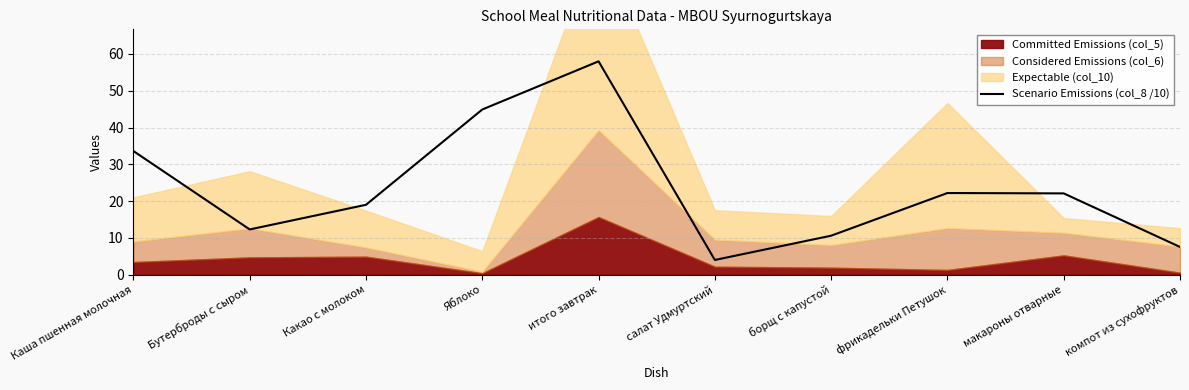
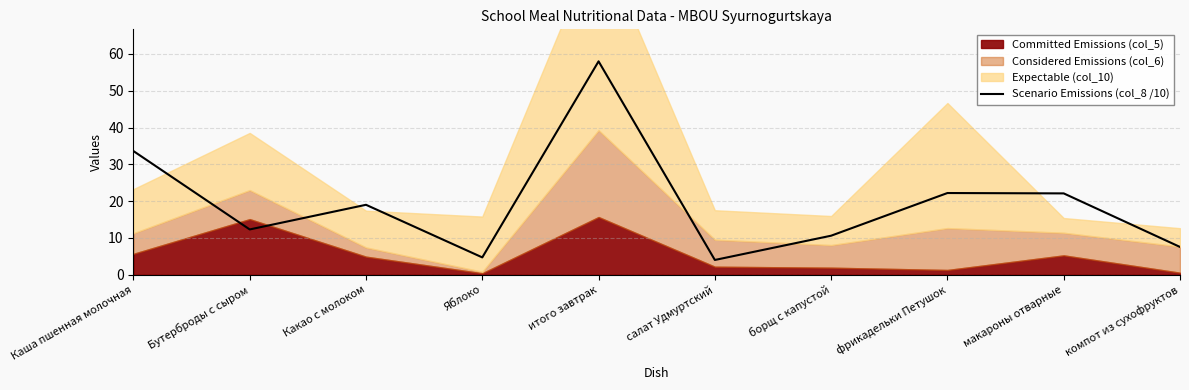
Committed Emissions (col_5), Каша пшенная молочная: 3 -> 6
Committed Emissions (col_5), Бутерброды с сыром: 5 -> 15
Scenario Emissions (col_8 /10), Яблоко: 45 -> 5
Expectable (col_10), Яблоко: 6 -> 15
